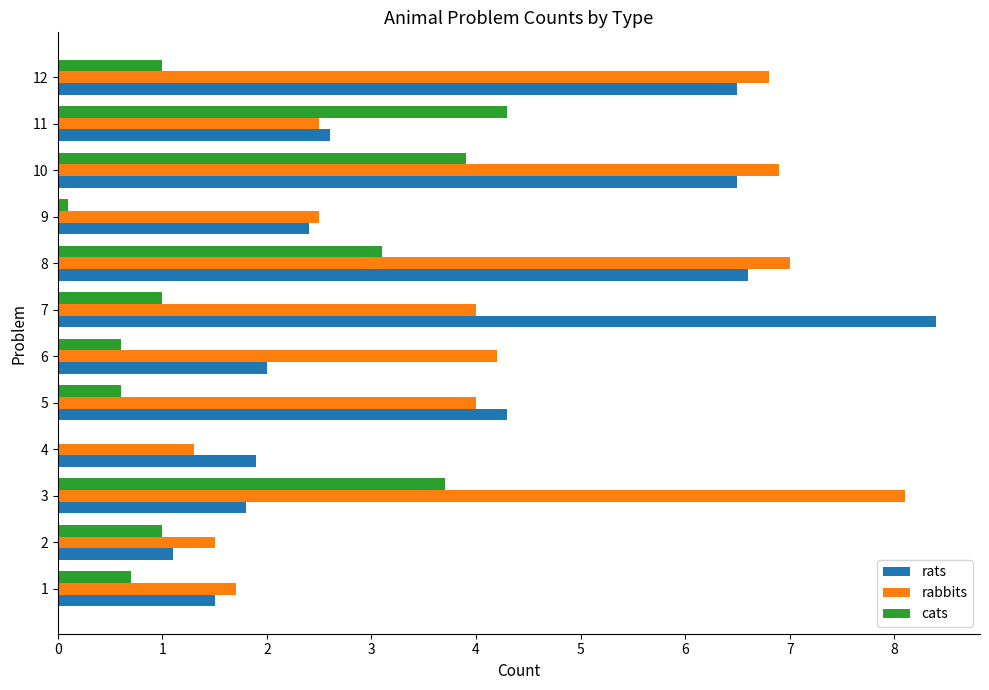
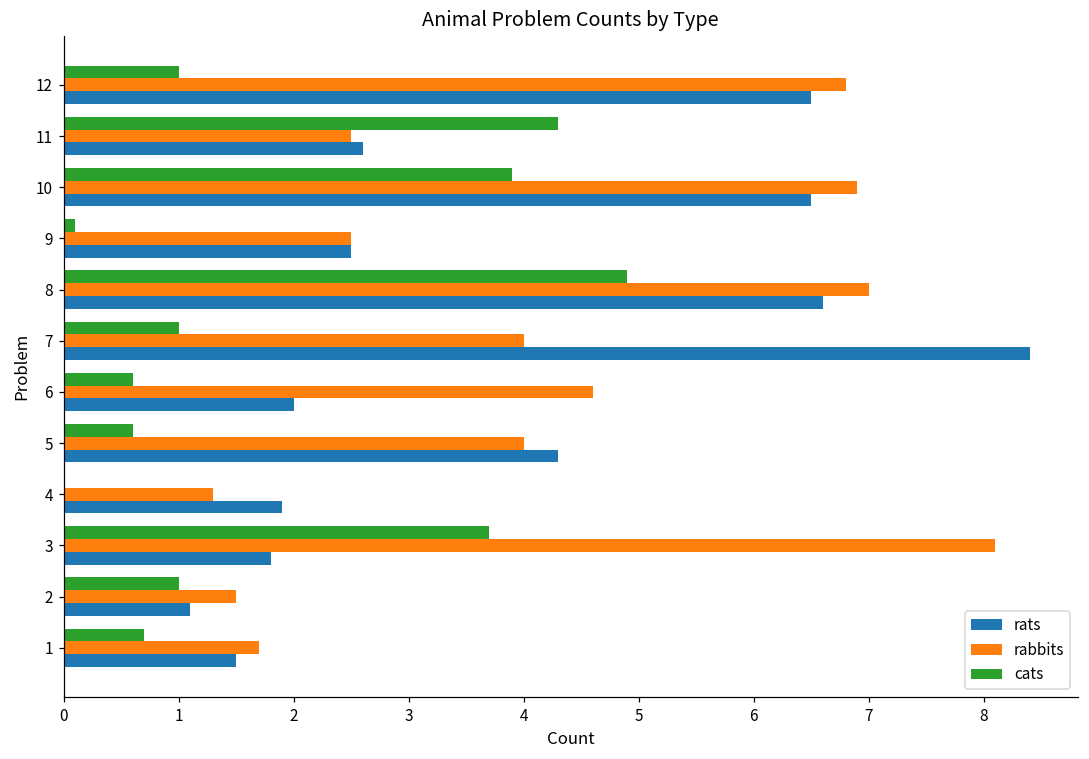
rats, 9: 2.4 -> 2.5
cats, 8: 3.1 -> 4.9
rabbits, 6: 4.2 -> 4.6
